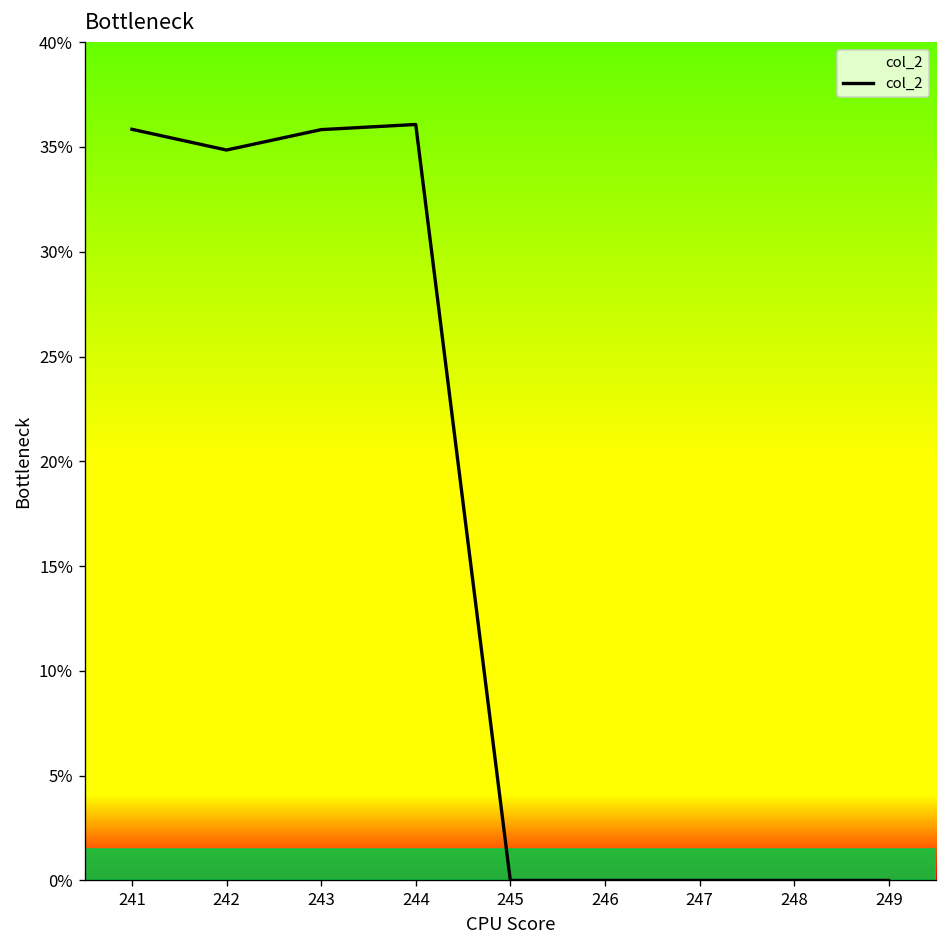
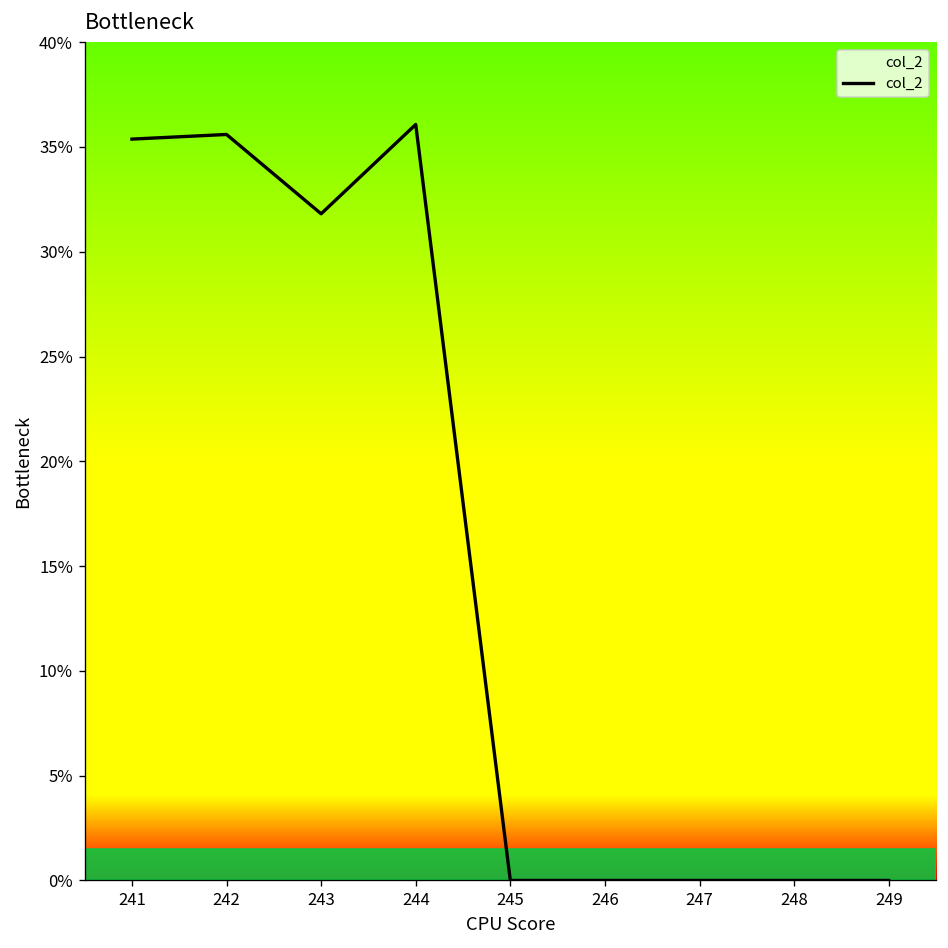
241: 35.8% -> 35.4%
242: 34.9% -> 35.6%
243: 35.8% -> 31.8%
